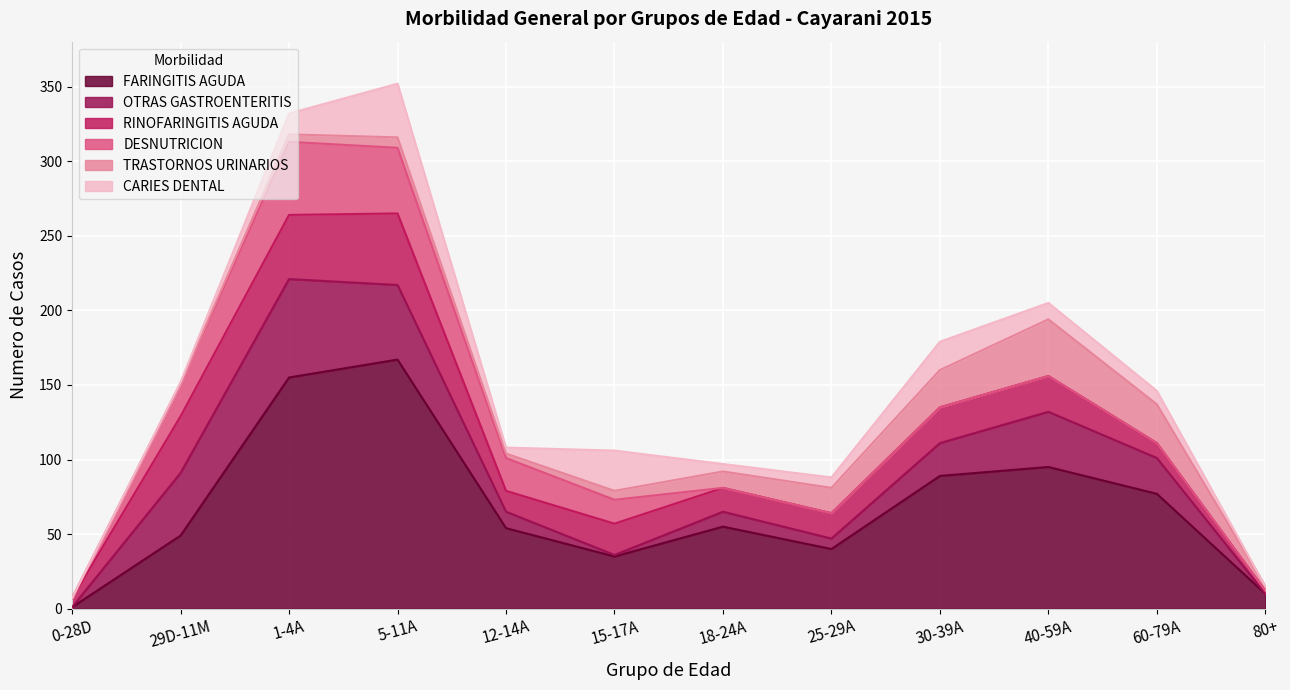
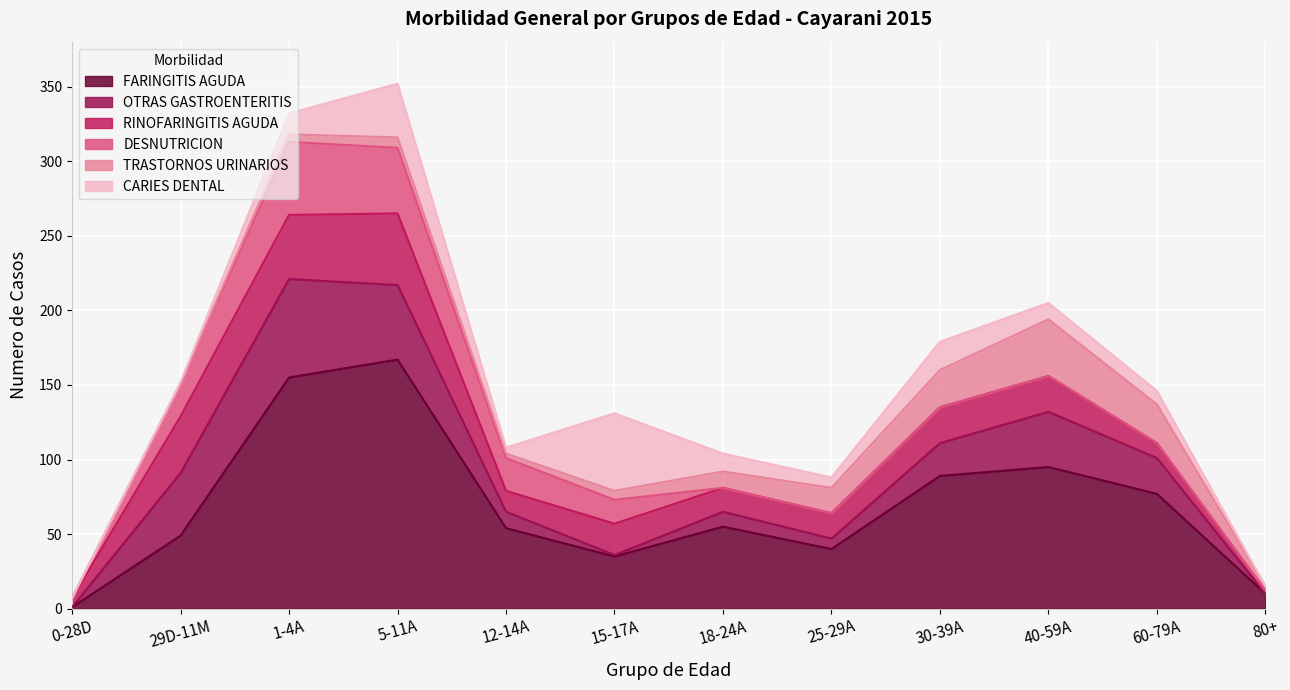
CARIES DENTAL, 15-17A: 27 -> 52
CARIES DENTAL, 18-24A: 5 -> 12
